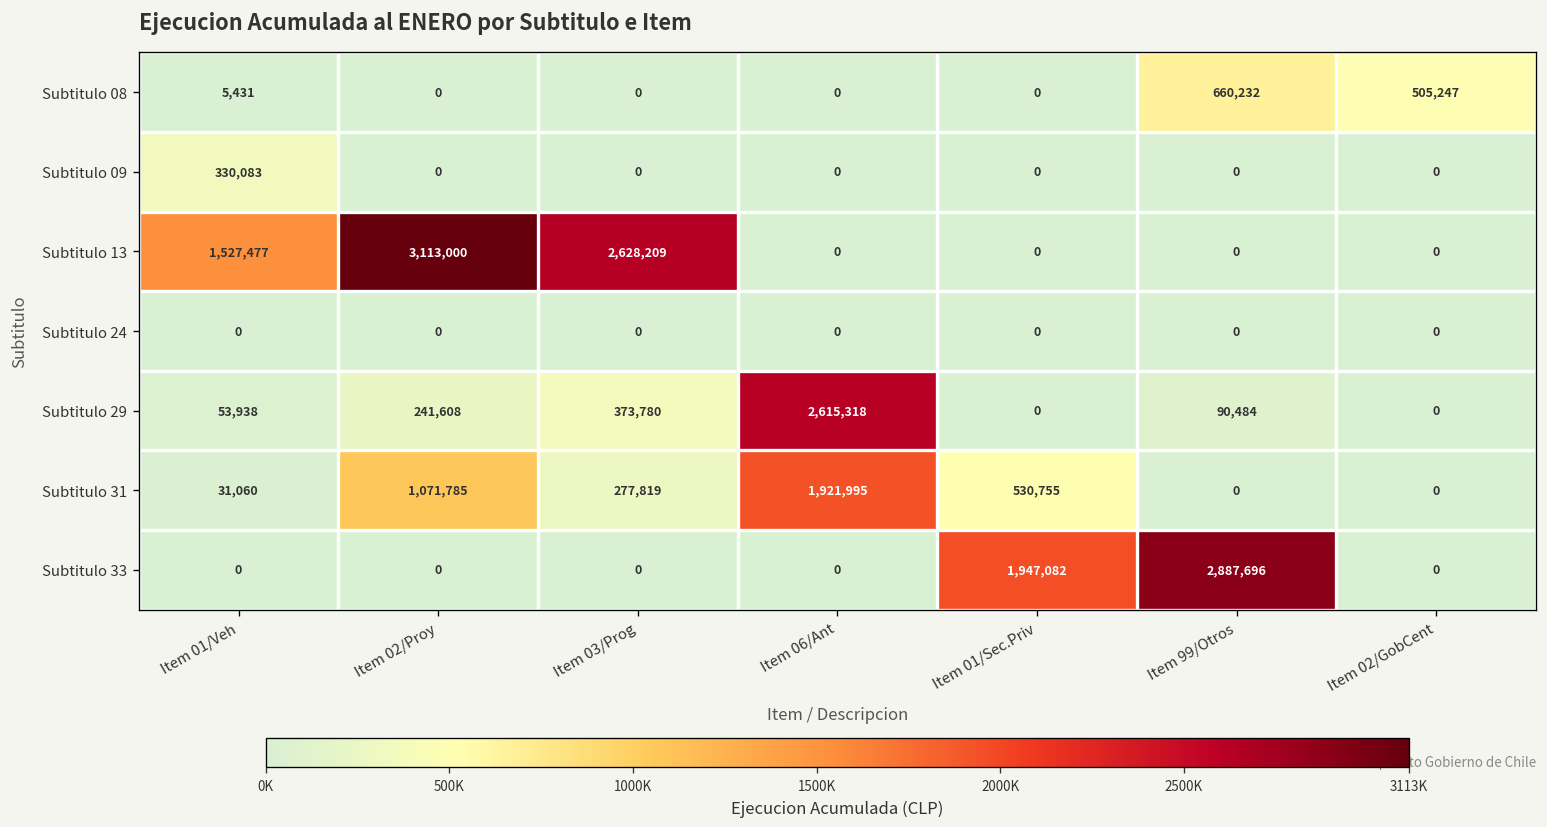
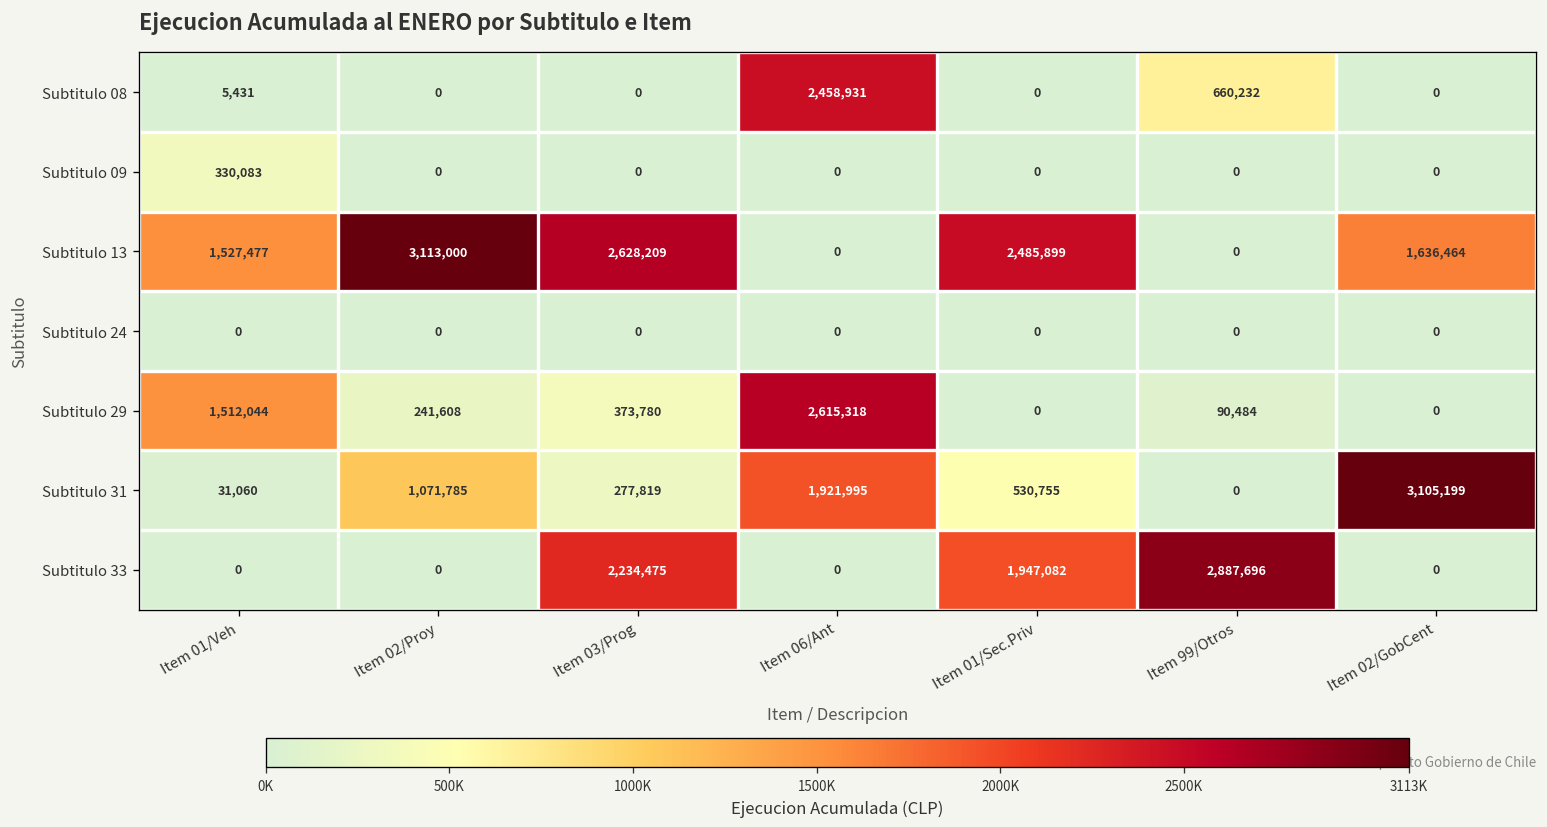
Subtitulo 08, Item 06/Ant: 0 -> 2,458,931
Subtitulo 08, Item 02/GobCent: 505,247 -> 0
Subtitulo 13, Item 01/Sec.Priv: 0 -> 2,485,899
Subtitulo 13, Item 02/GobCent: 0 -> 1,636,464
Subtitulo 29, Item 01/Veh: 53,938 -> 1,512,044
Subtitulo 31, Item 02/GobCent: 0 -> 3,105,199
Subtitulo 33, Item 03/Prog: 0 -> 2,234,475
